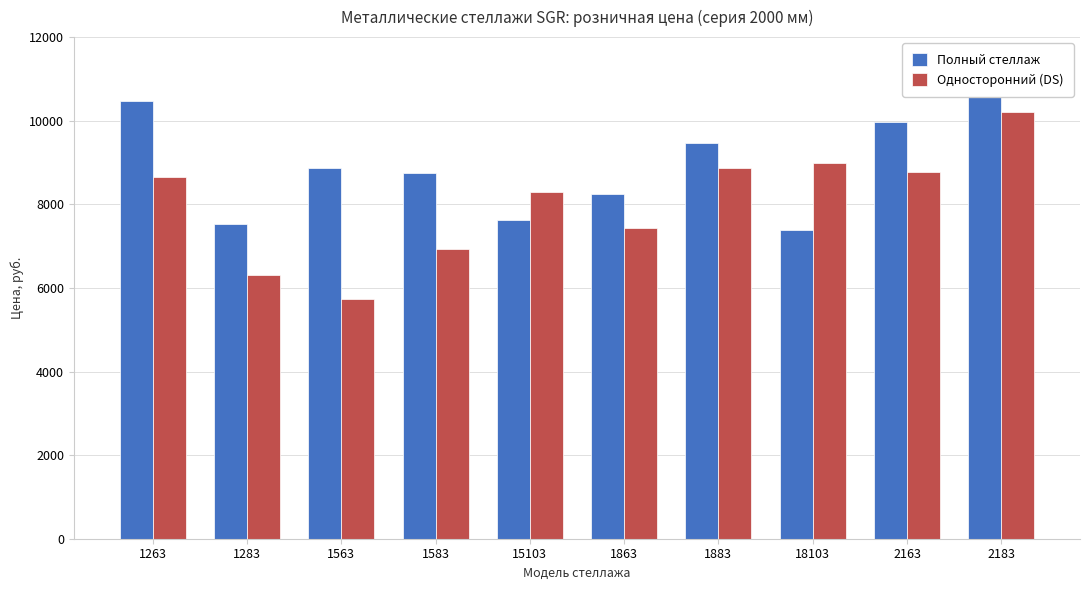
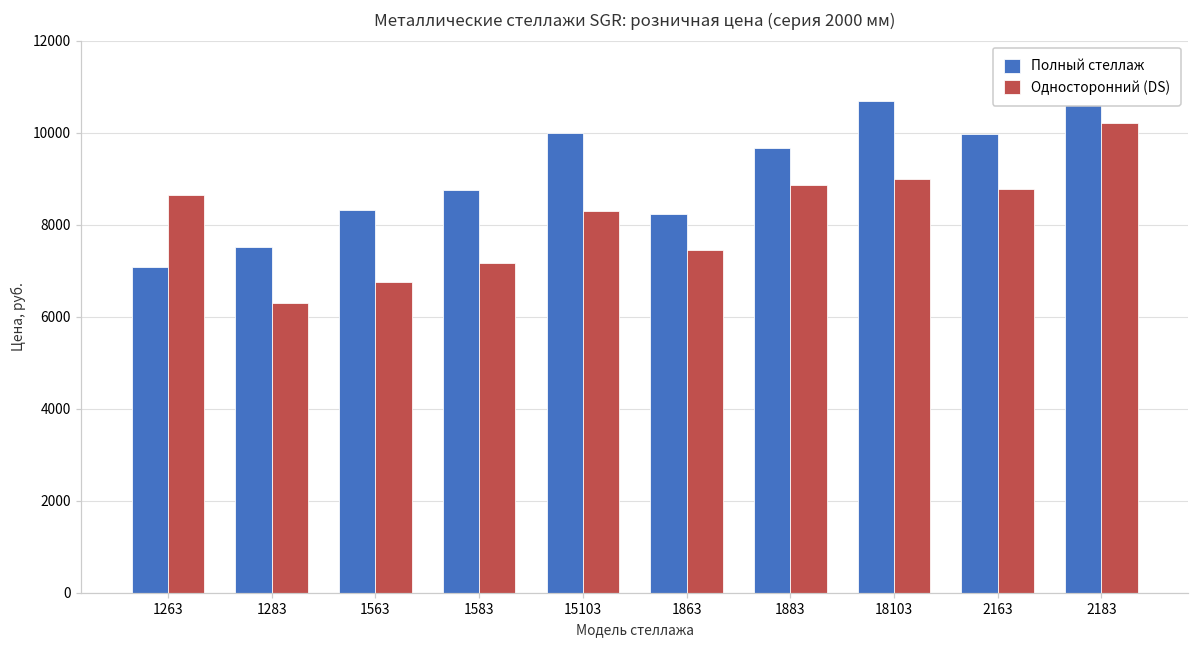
Полный стеллаж, 1263: 10500 -> 7100
Полный стеллаж, 1563: 8900 -> 8300
Односторонний (DS), 1563: 5700 -> 6700
Односторонний (DS), 1583: 6900 -> 7200
Полный стеллаж, 15103: 7600 -> 10000
Полный стеллаж, 1883: 9500 -> 9700
Полный стеллаж, 18103: 7400 -> 10700
